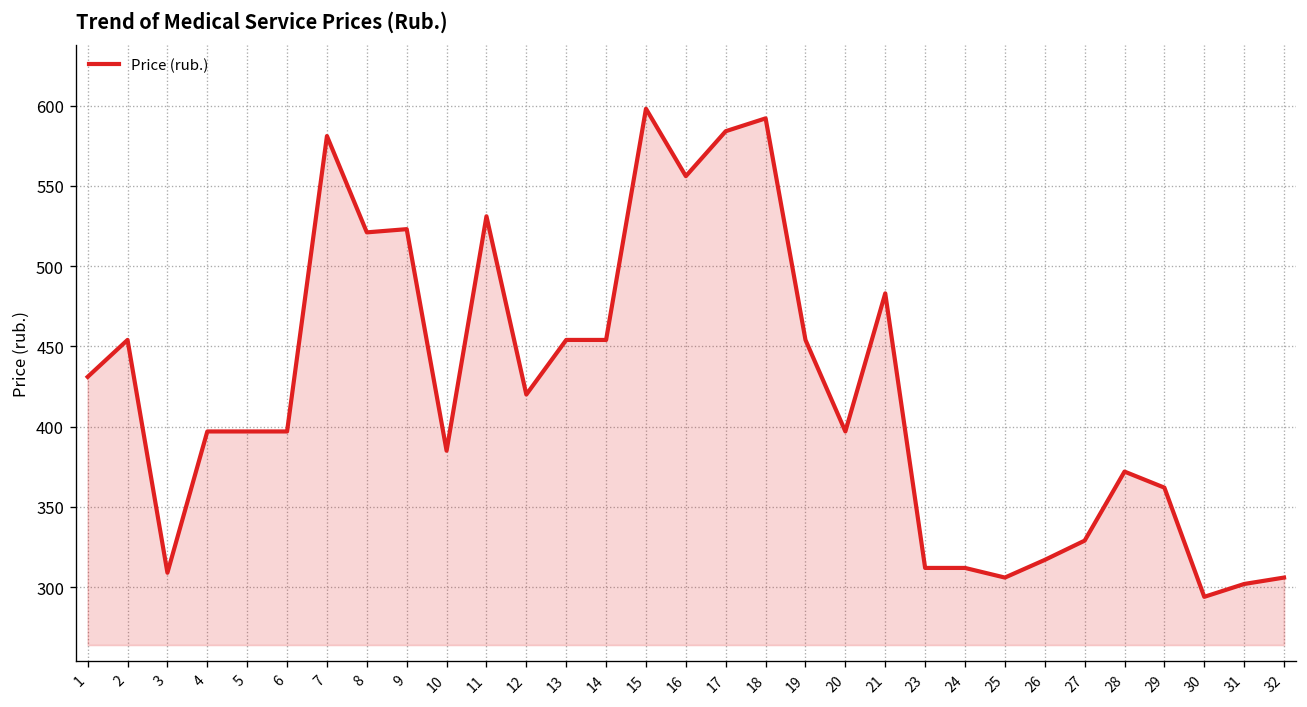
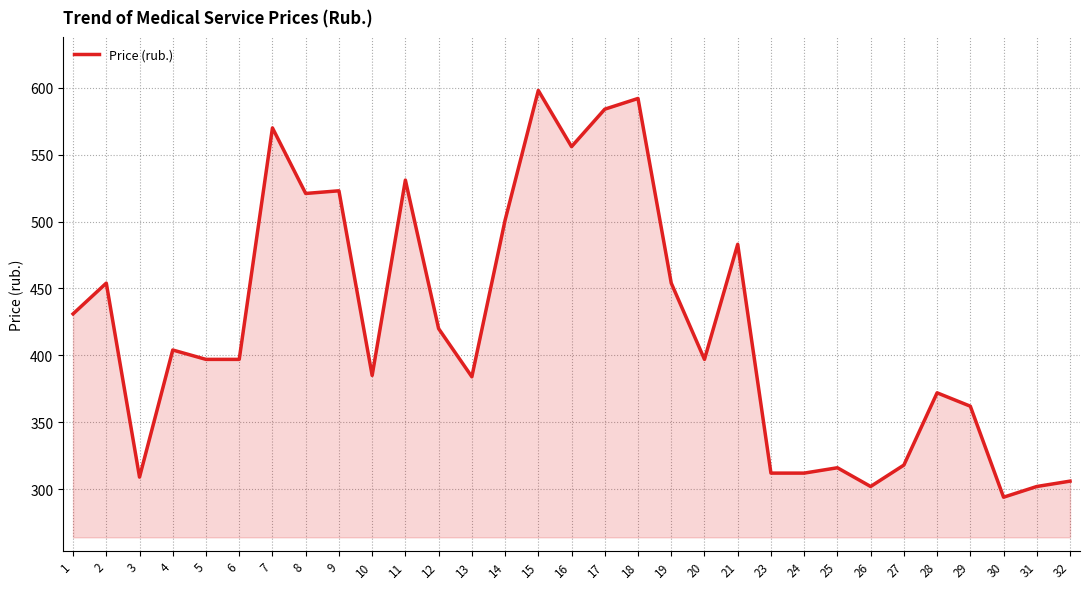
4: 397 -> 404
7: 581 -> 570
13: 454 -> 384
14: 454 -> 501
25: 306 -> 316
26: 317 -> 302
27: 329 -> 318
